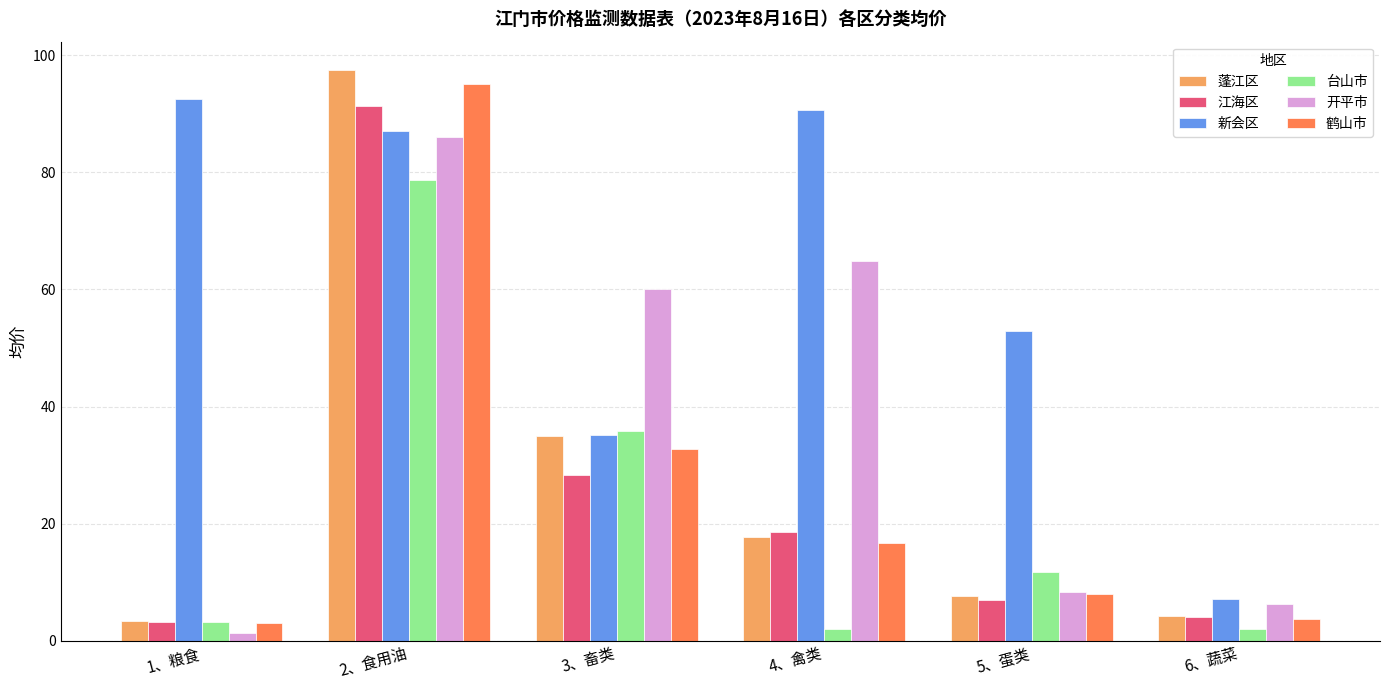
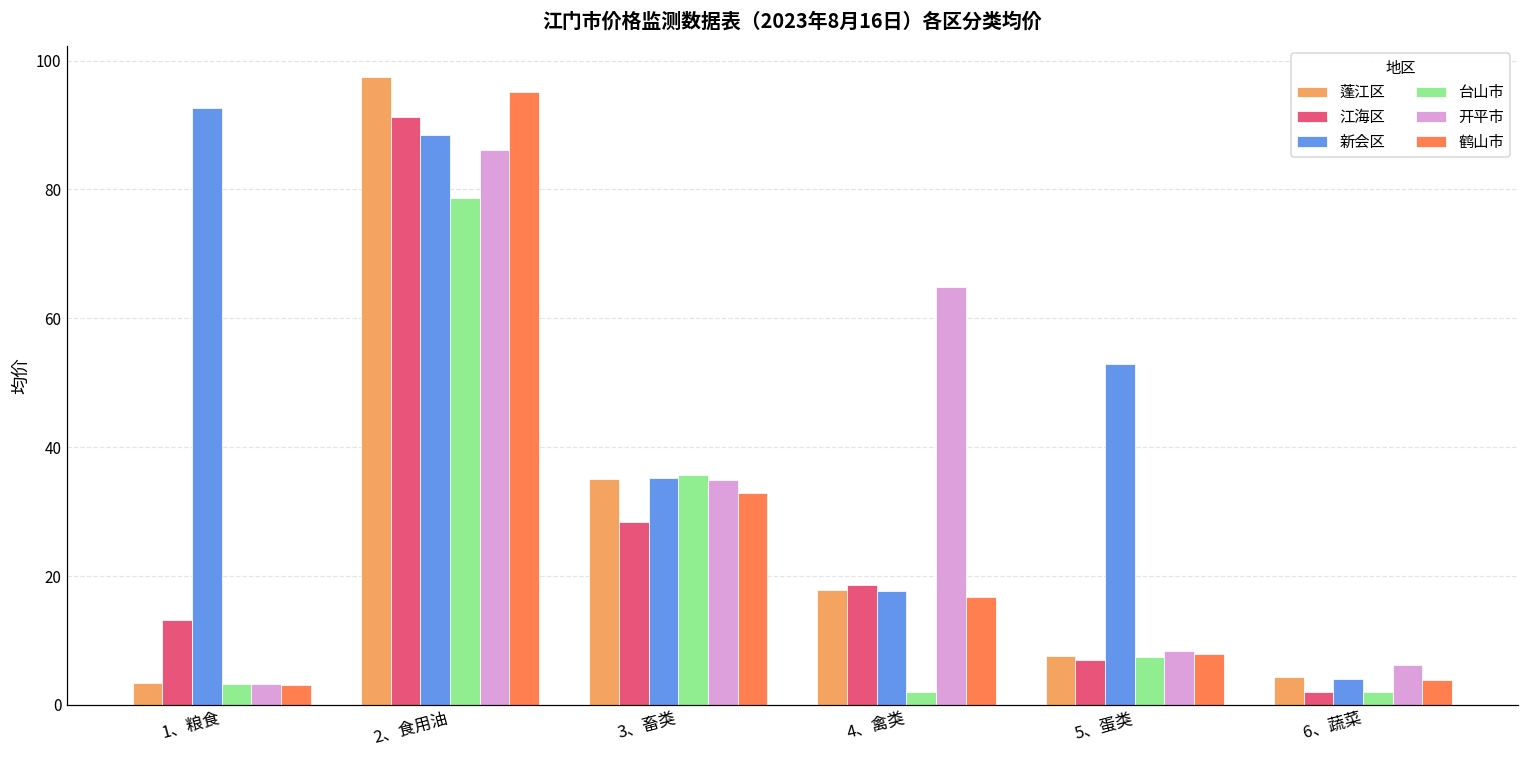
江海区, 1、粮食: 3 -> 13
开平市, 1、粮食: 1 -> 3
新会区, 2、食用油: 87 -> 88
开平市, 3、畜类: 60 -> 35
新会区, 4、禽类: 91 -> 18
台山市, 5、蛋类: 12 -> 8
江海区, 6、蔬菜: 4 -> 2
新会区, 6、蔬菜: 7 -> 4
